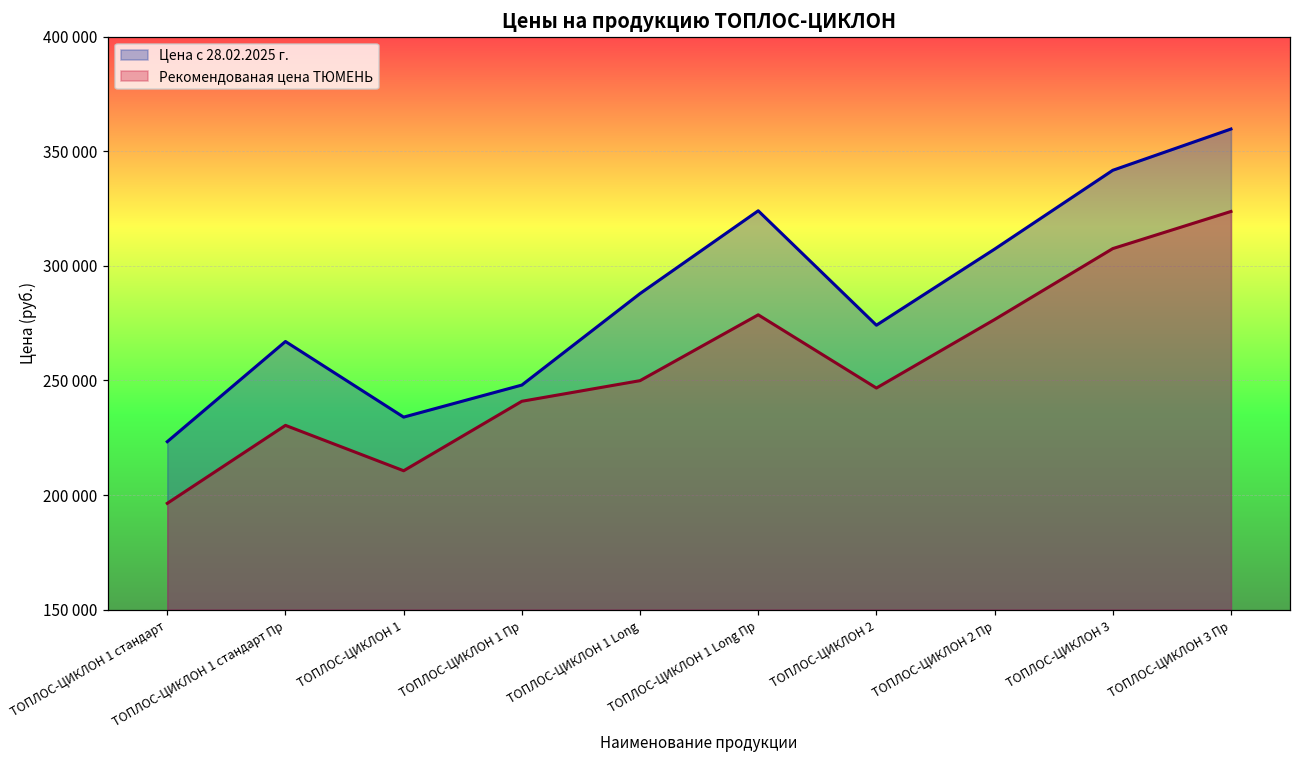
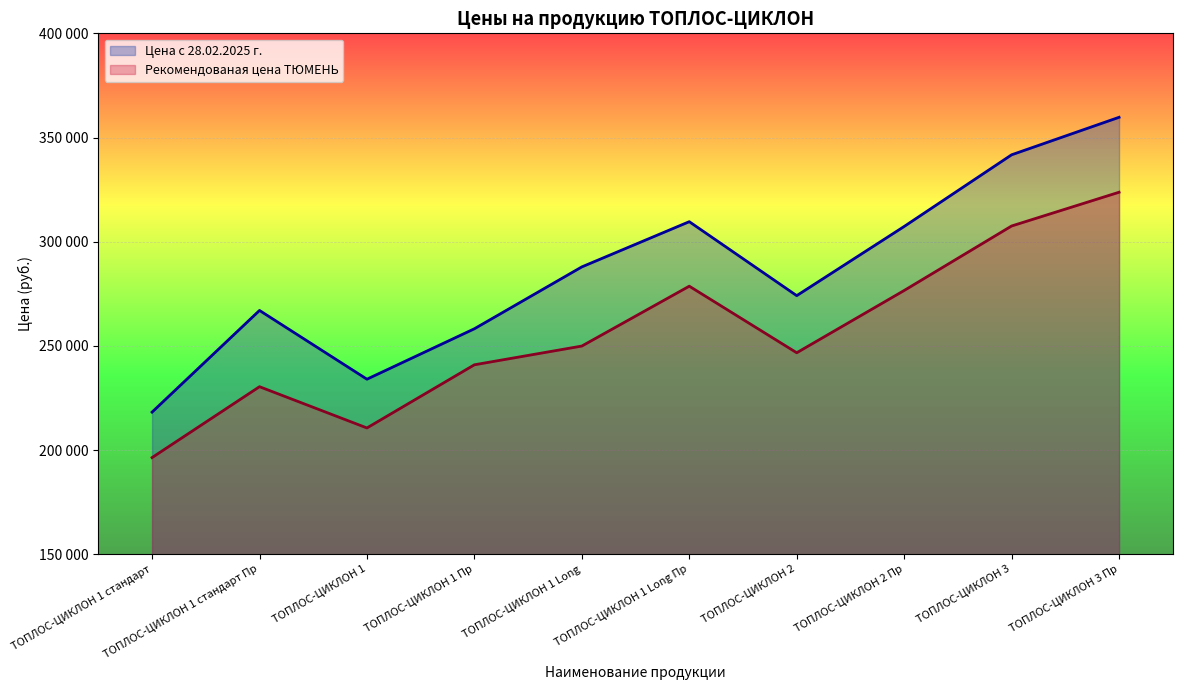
Цена с 28.02.2025 г., ТОПЛОС-ЦИКЛОН 1 стандарт: 223000 -> 218000
Цена с 28.02.2025 г., ТОПЛОС-ЦИКЛОН 1 Пр: 248000 -> 258000
Цена с 28.02.2025 г., ТОПЛОС-ЦИКЛОН 1 Long Пр: 324000 -> 310000
